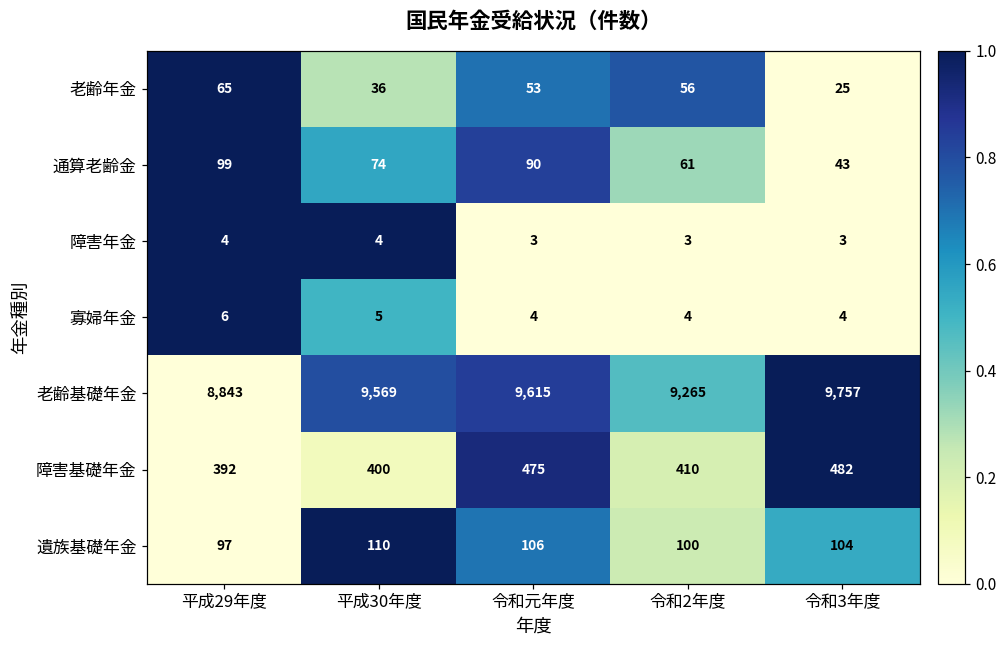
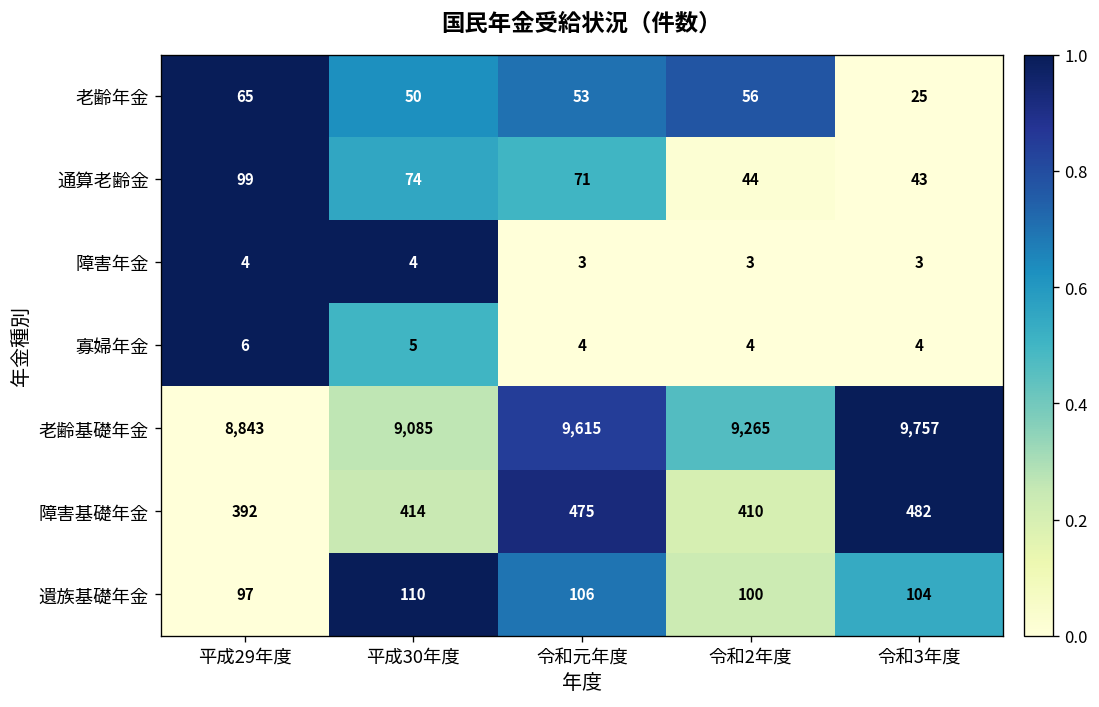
老齢年金, 平成30年度: 36 -> 50
通算老齢金, 令和元年度: 90 -> 71
通算老齢金, 令和2年度: 61 -> 44
老齢基礎年金, 平成30年度: 9,569 -> 9,085
障害基礎年金, 平成30年度: 400 -> 414
